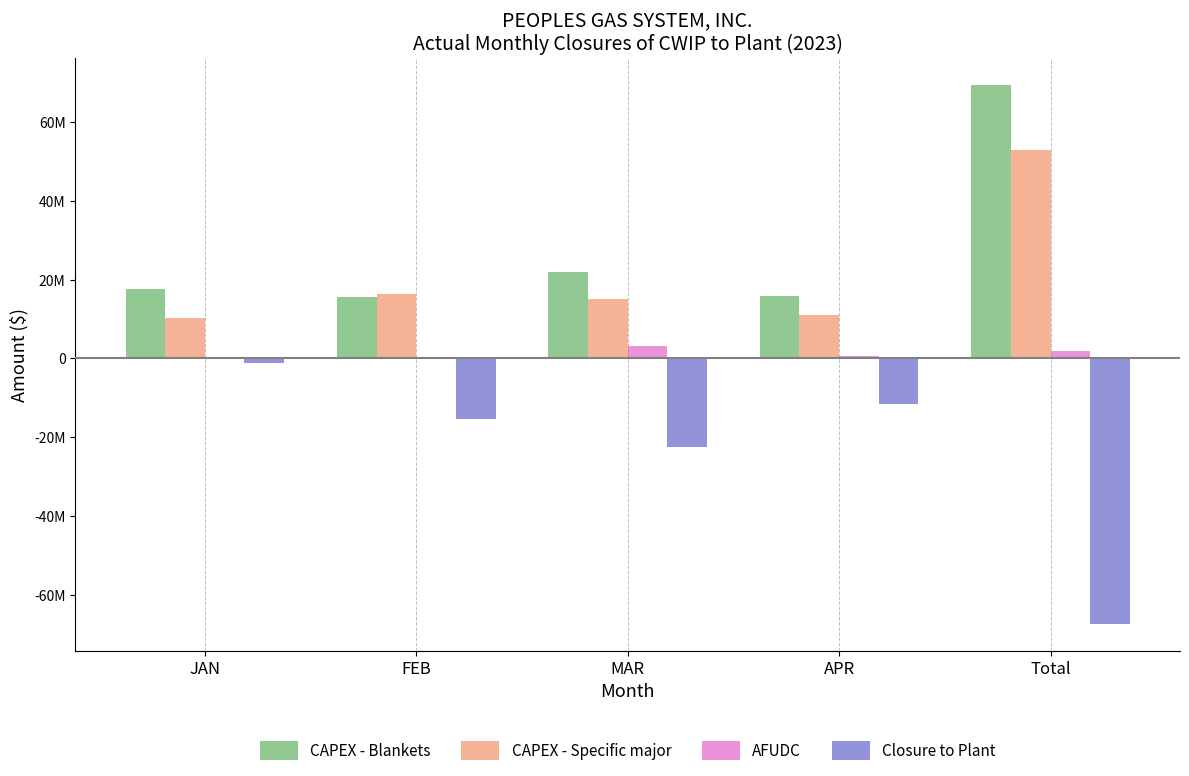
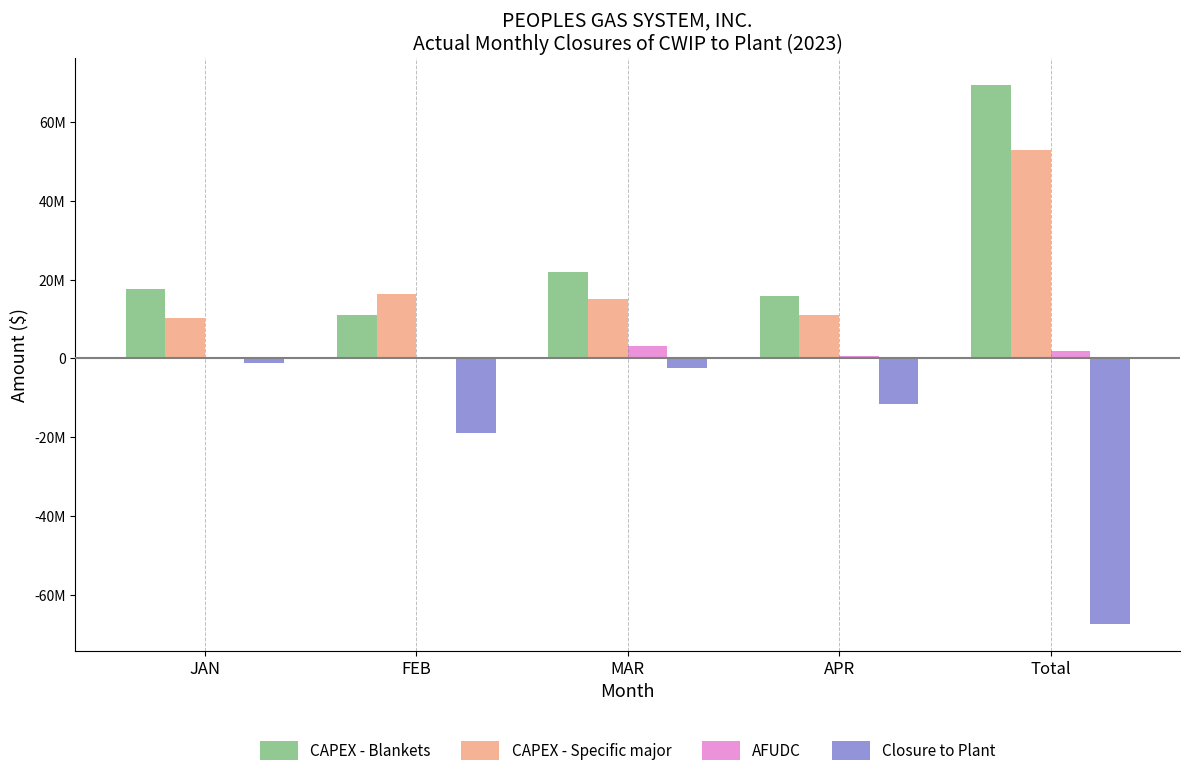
CAPEX - Blankets, FEB: 16000000 -> 11000000
Closure to Plant, FEB: -15000000 -> -19000000
Closure to Plant, MAR: -22000000 -> -3000000
